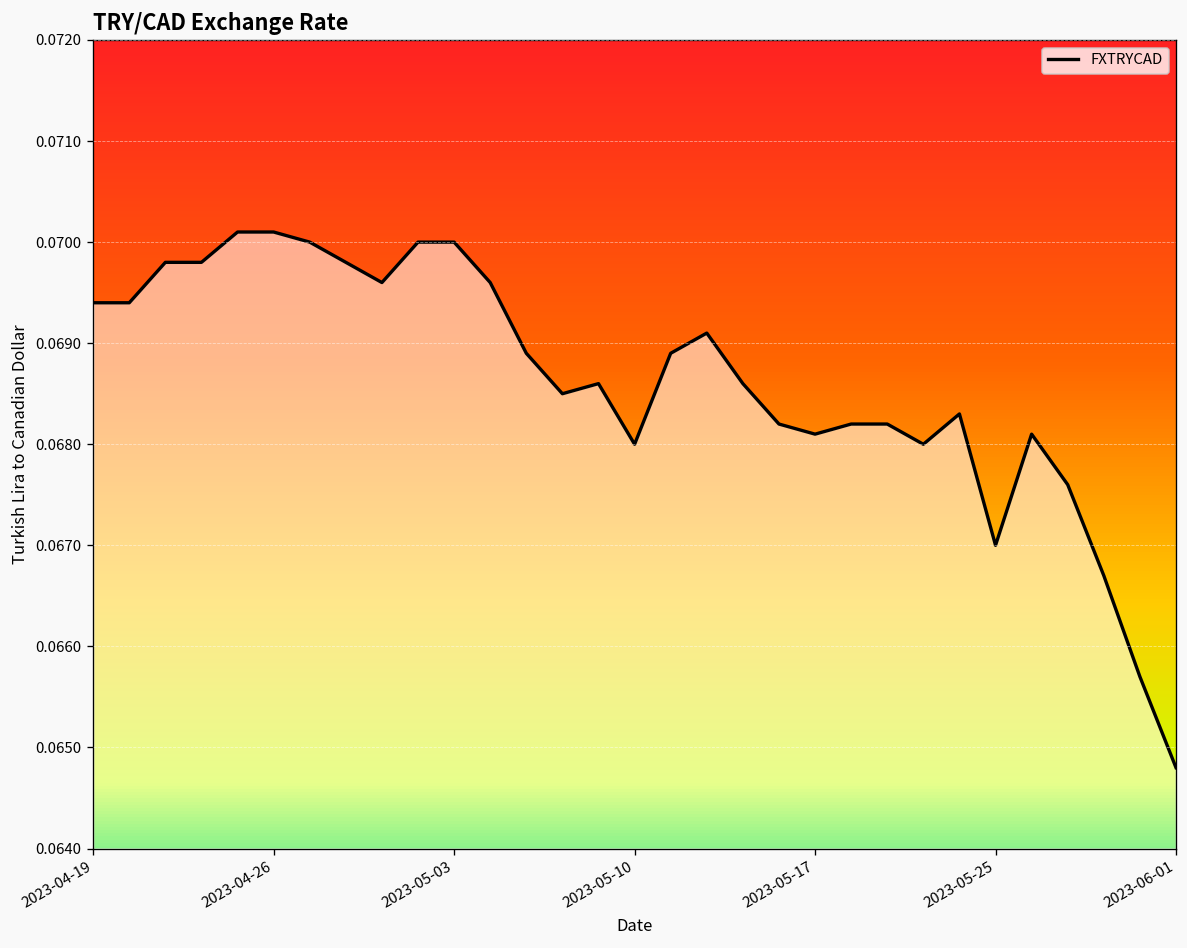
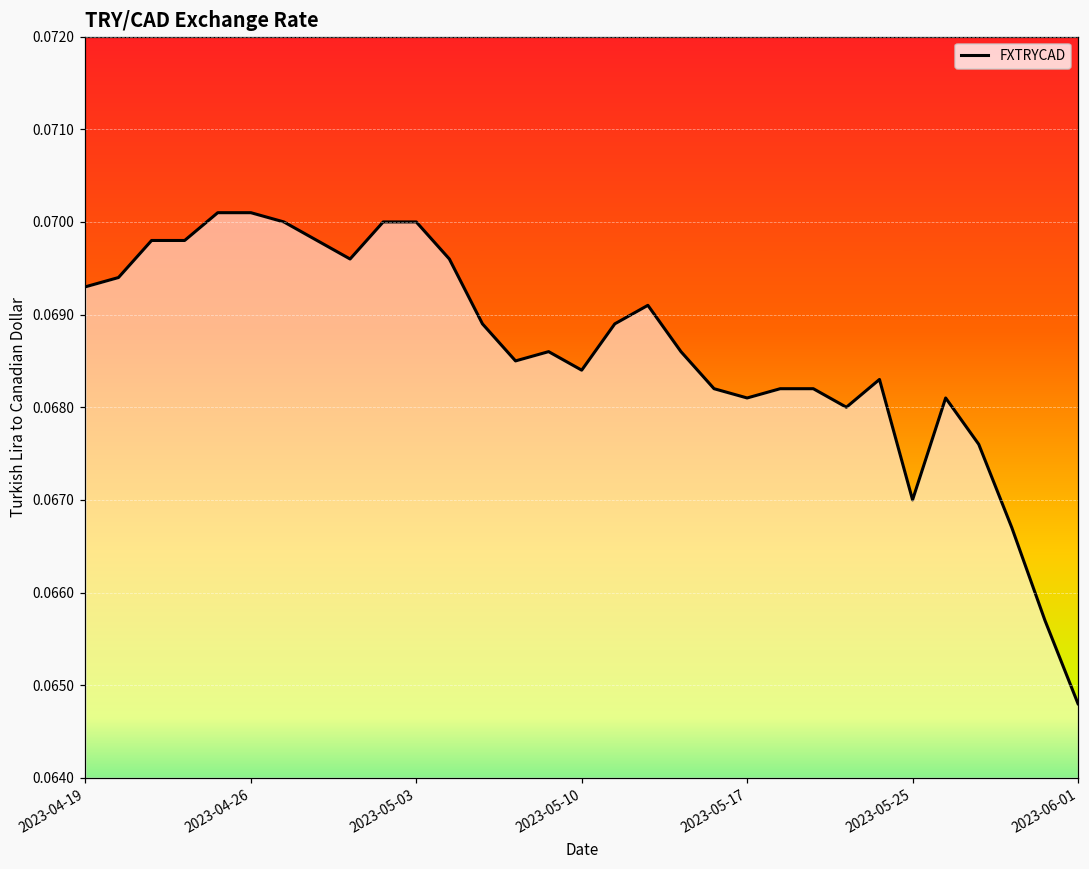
2023-04-19: 0.0694 -> 0.0693
2023-05-10: 0.0680 -> 0.0684
